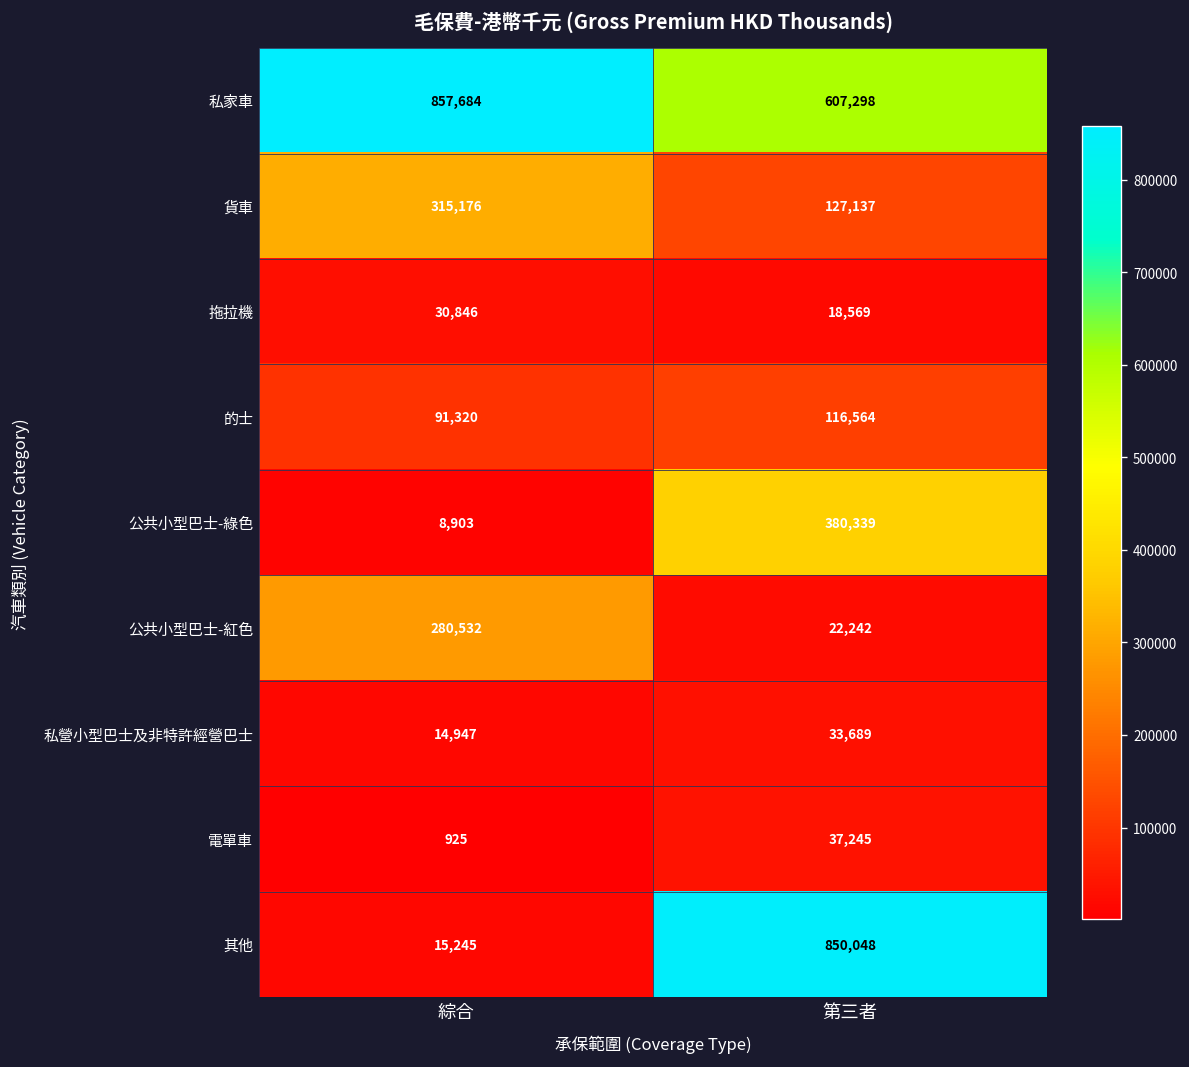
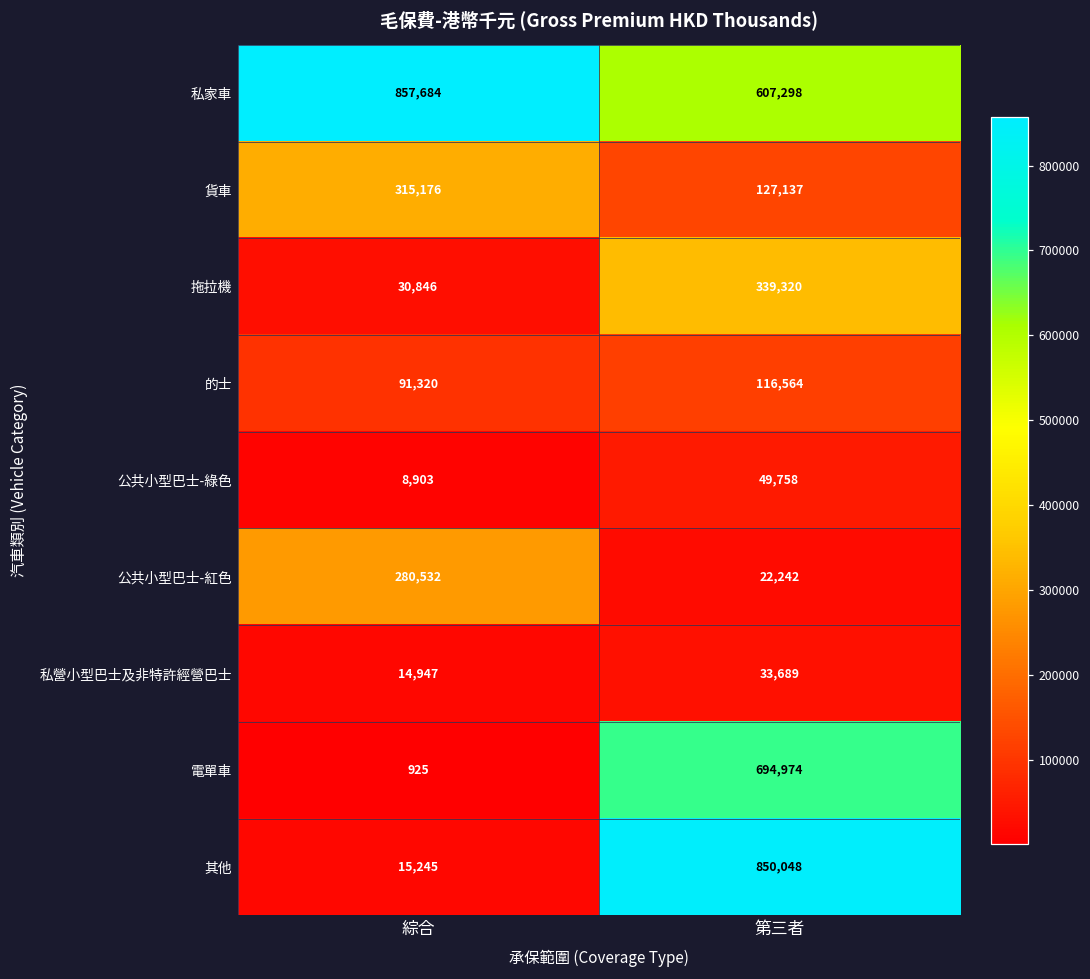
拖拉機, 第三者: 18,569 -> 339,320
公共小型巴士-綠色, 第三者: 380,339 -> 49,758
電單車, 第三者: 37,245 -> 694,974
